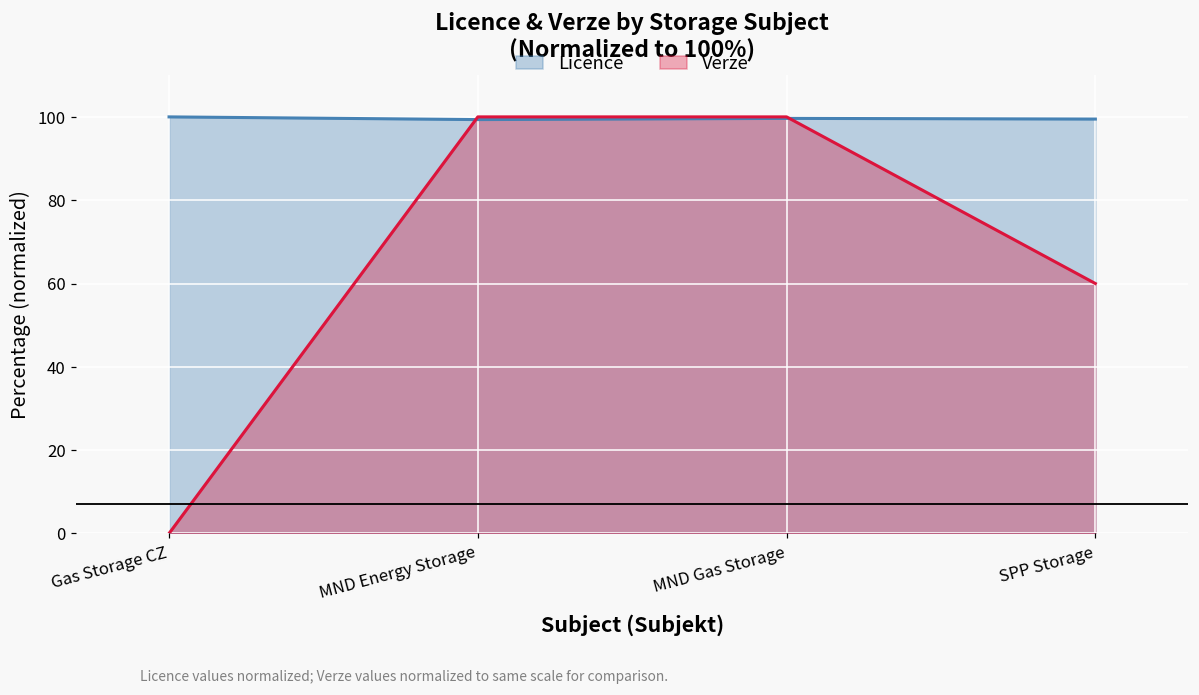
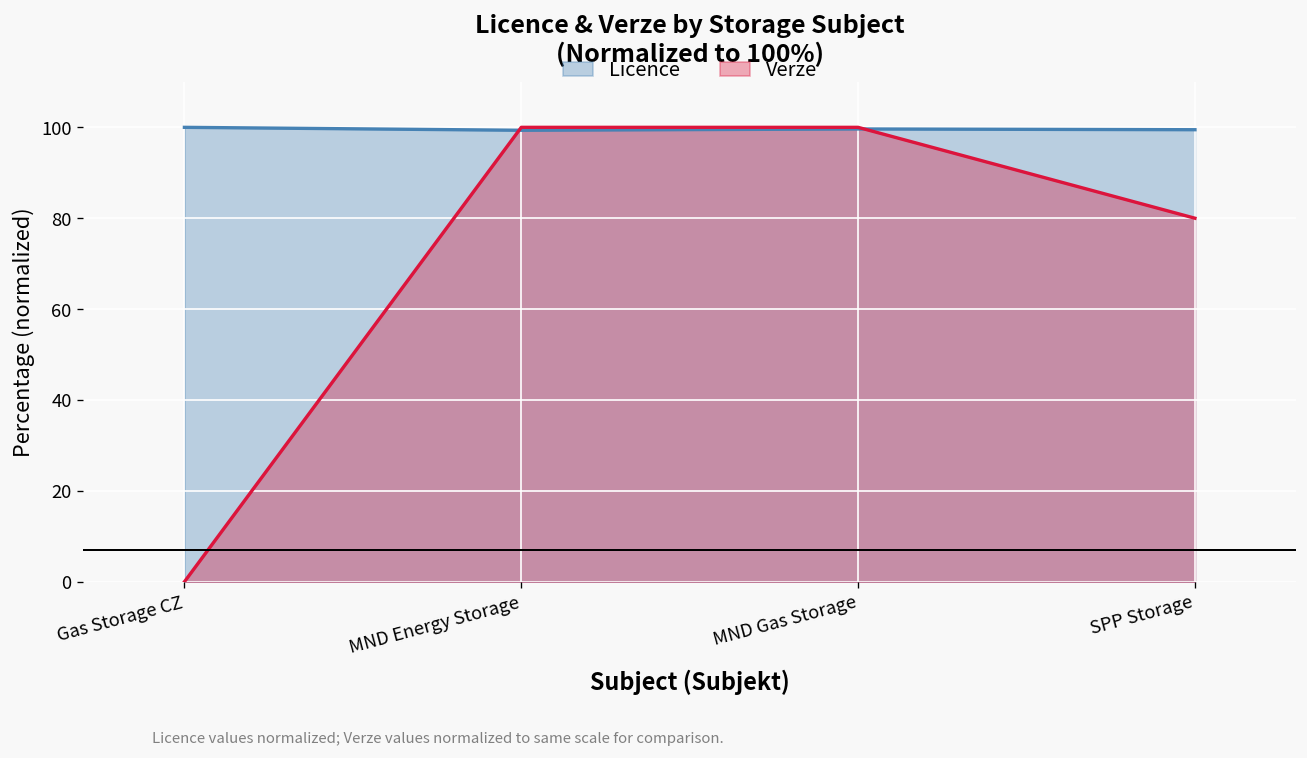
Verze, SPP Storage: 60 -> 80
